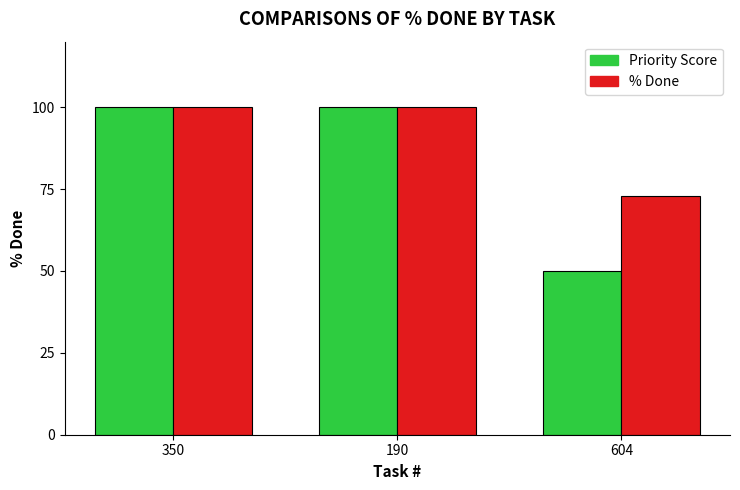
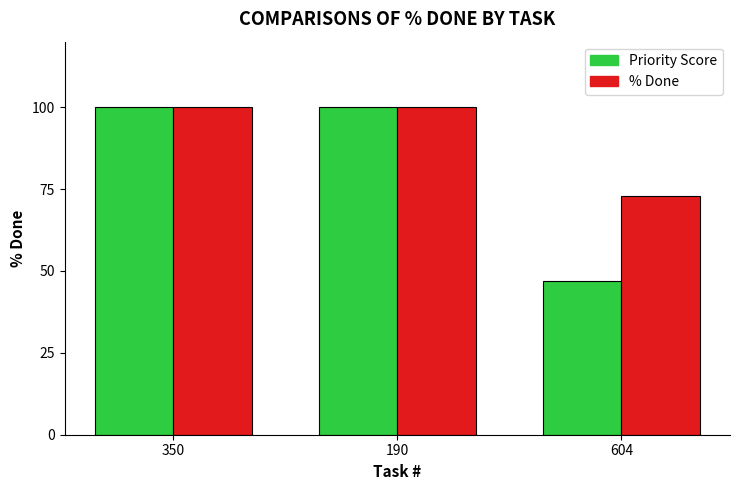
Priority Score, 604: 50 -> 47
